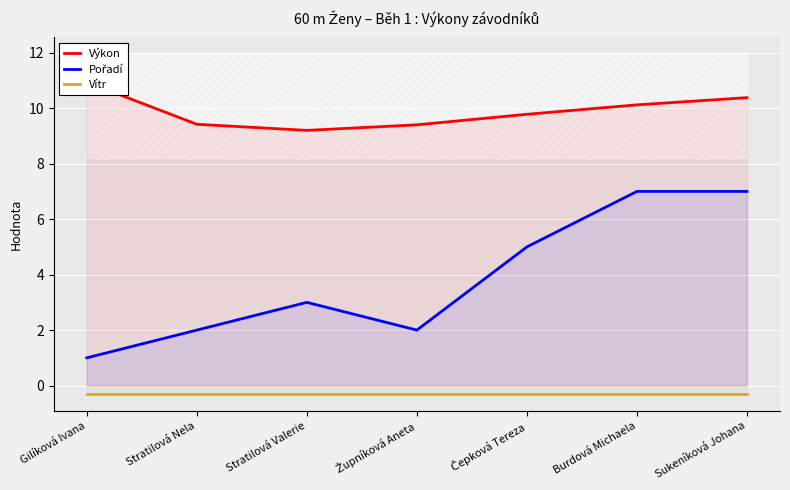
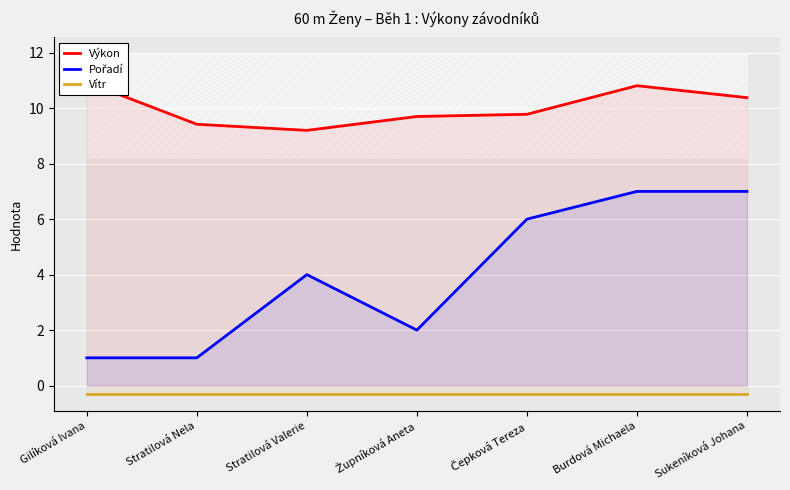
Pořadí, Stratilová Nela: 2 -> 1
Pořadí, Stratilová Valerie: 3 -> 4
Výkon, Župníková Aneta: 9.4 -> 9.7
Pořadí, Čepková Tereza: 5 -> 6
Výkon, Burdová Michaela: 10.1 -> 10.8
